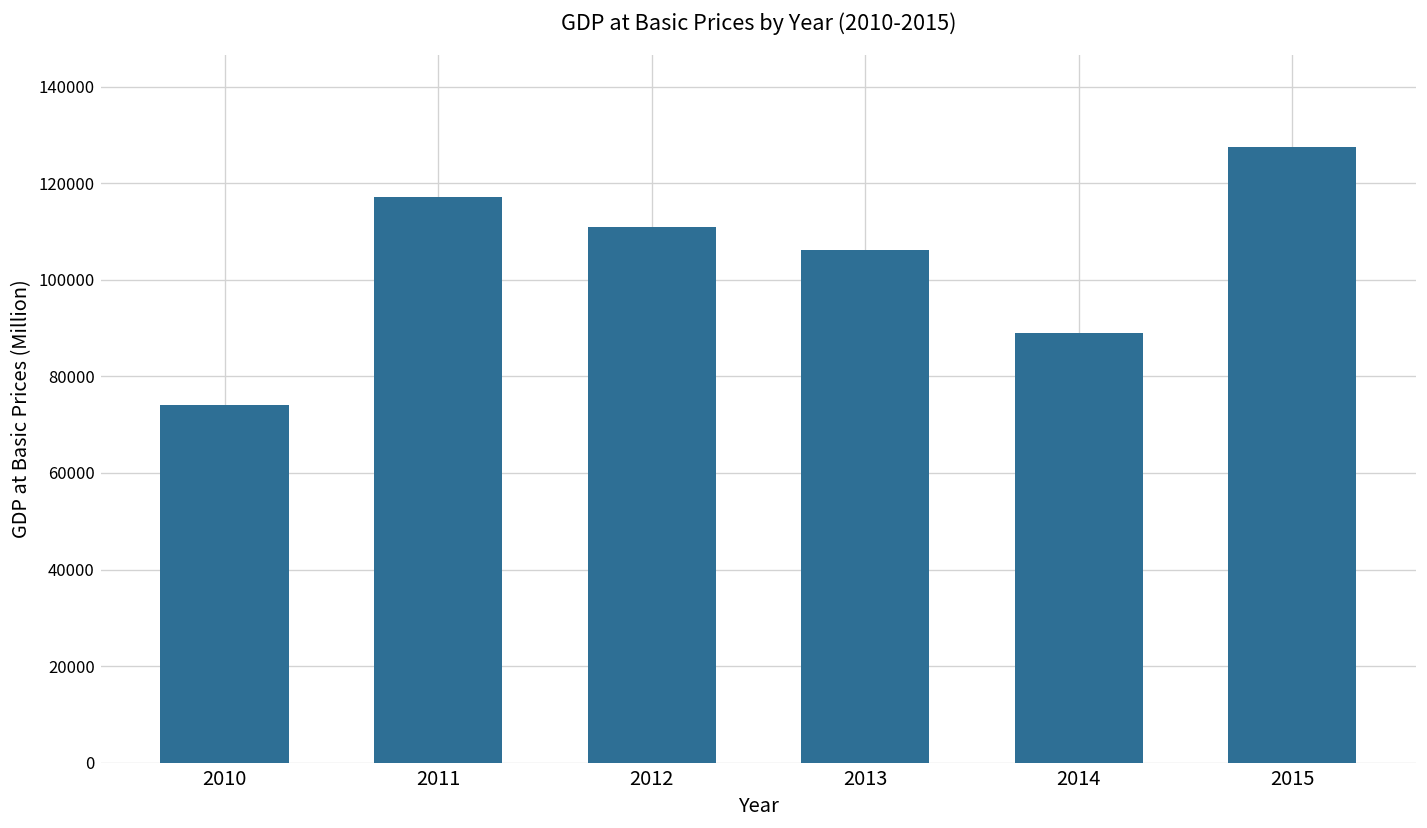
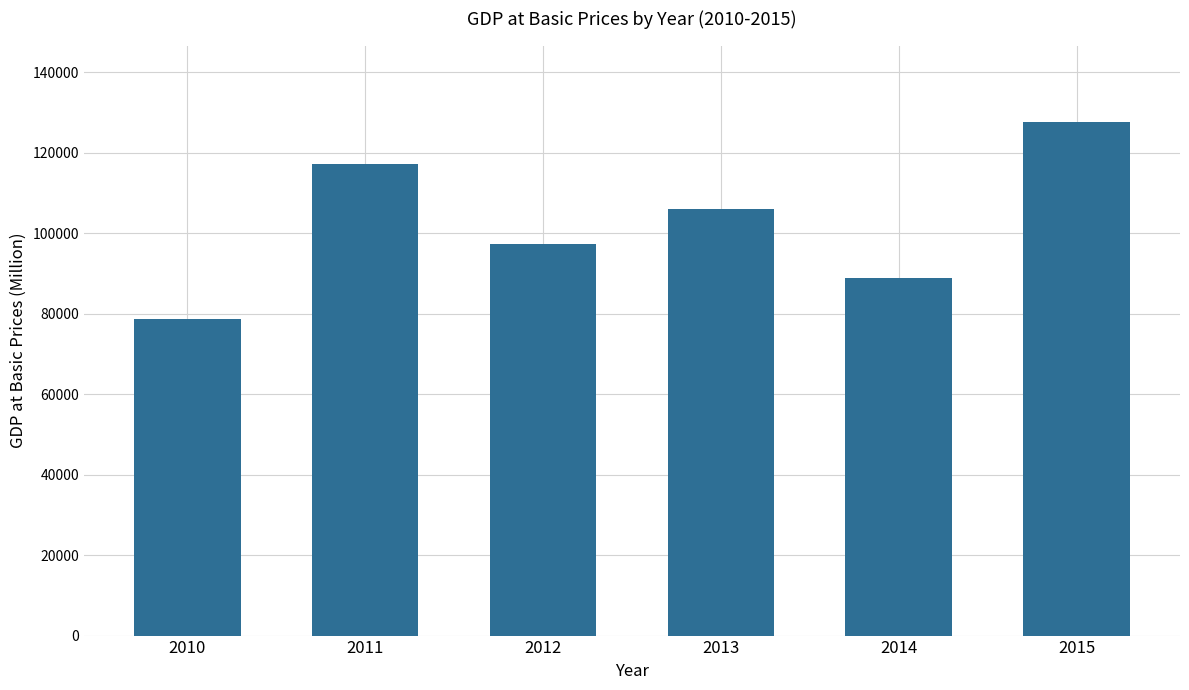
2010: 74000 -> 79000
2012: 111000 -> 97000
